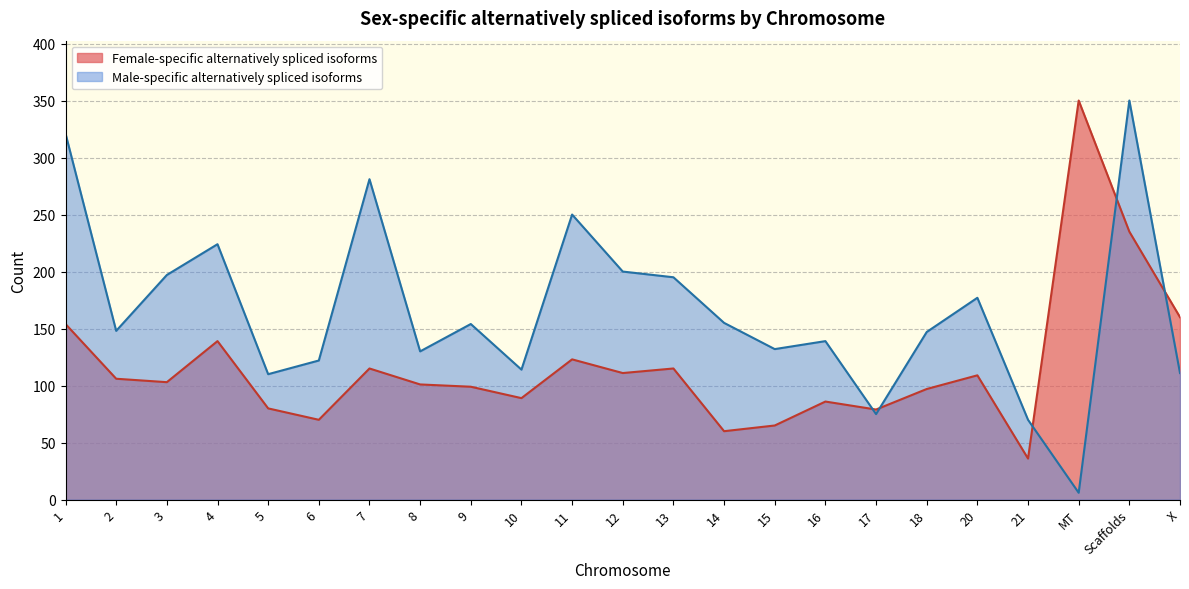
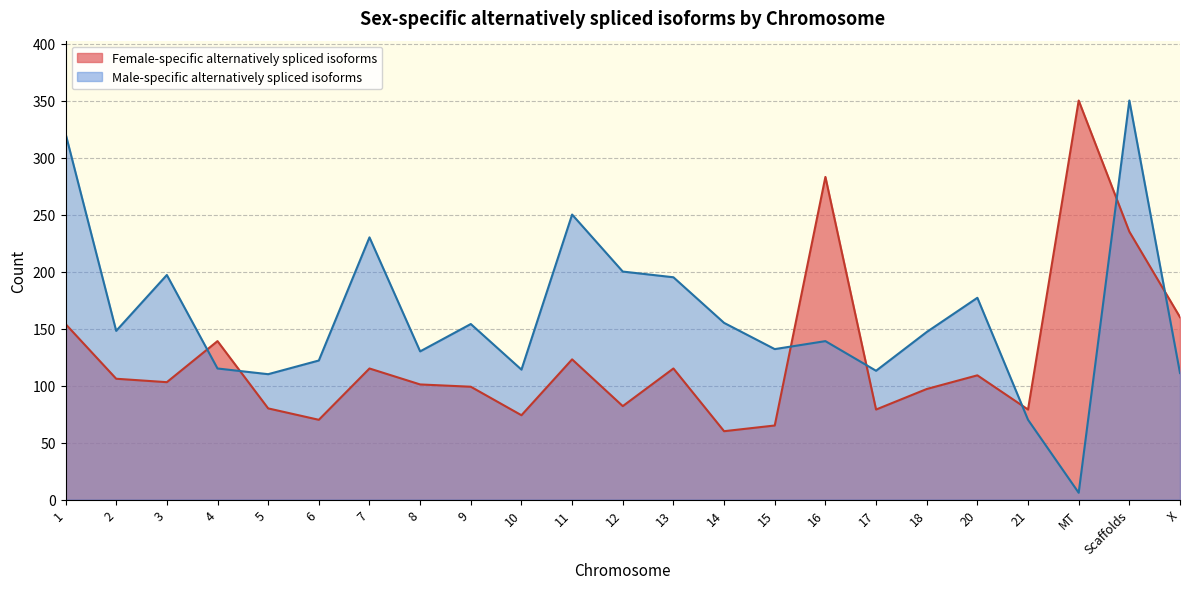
Male-specific alternatively spliced isoforms, 4: 224 -> 115
Male-specific alternatively spliced isoforms, 7: 281 -> 230
Female-specific alternatively spliced isoforms, 10: 89 -> 74
Female-specific alternatively spliced isoforms, 12: 111 -> 82
Female-specific alternatively spliced isoforms, 16: 86 -> 283
Male-specific alternatively spliced isoforms, 17: 75 -> 113
Female-specific alternatively spliced isoforms, 21: 36 -> 79
